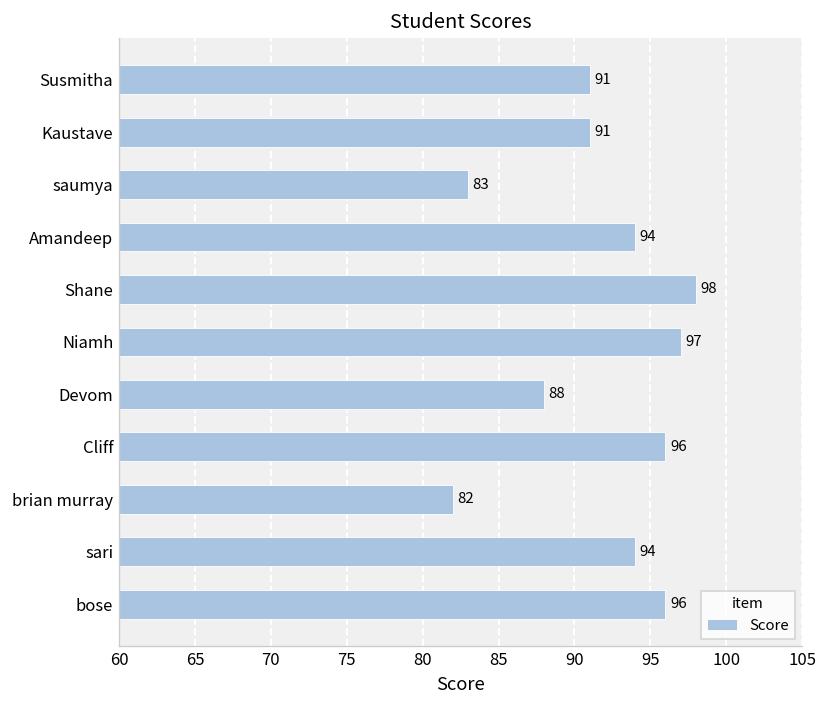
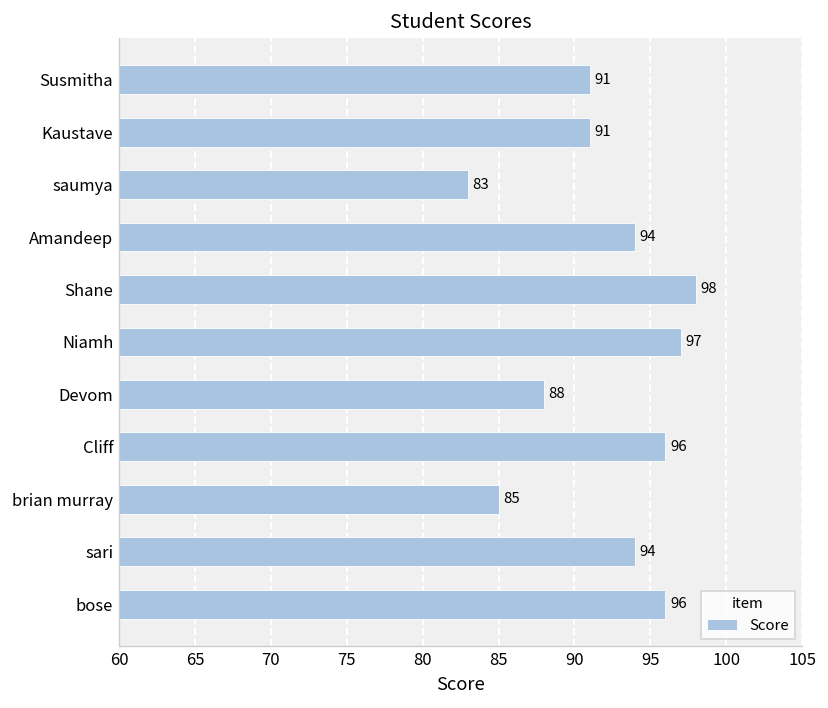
brian murray: 82 -> 85
